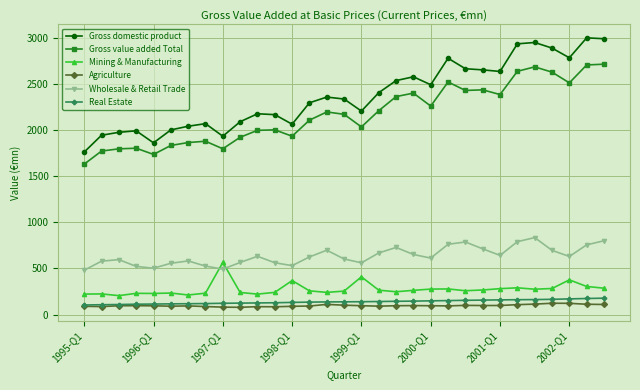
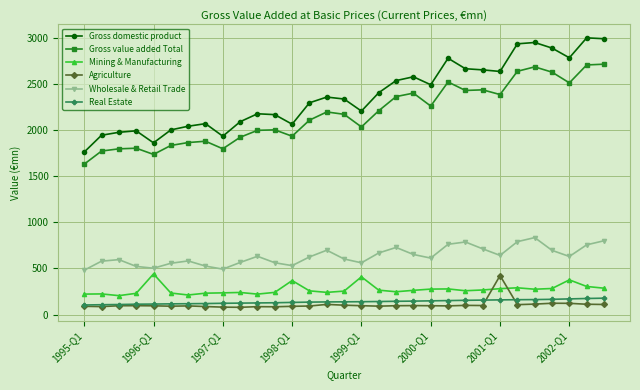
Mining & Manufacturing, 1996-Q1: 200 -> 400
Mining & Manufacturing, 1997-Q1: 600 -> 200
Agriculture, 2001-Q1: 100 -> 400
